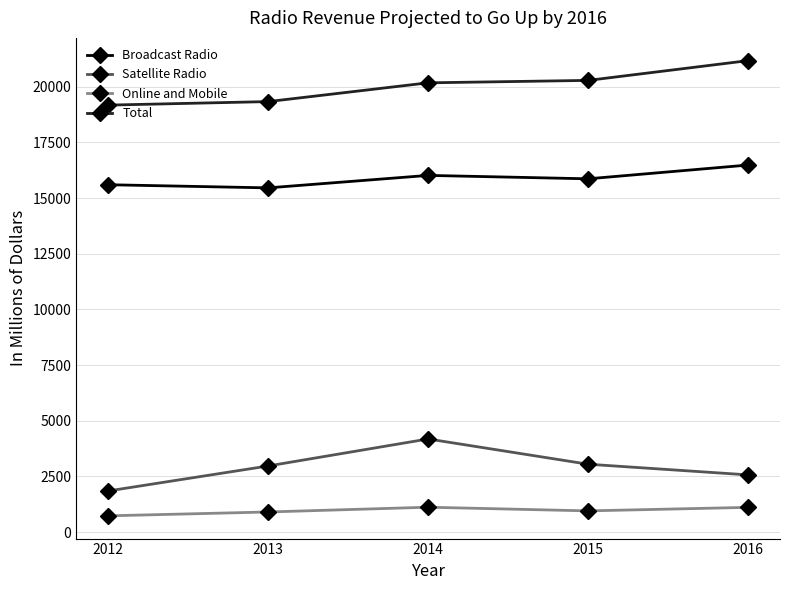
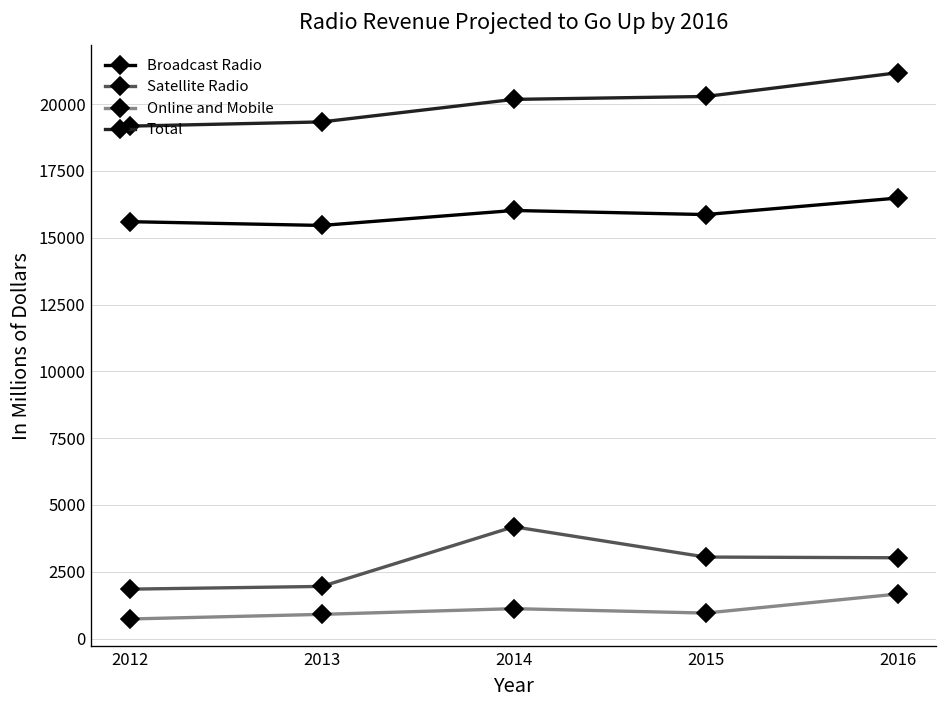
Satellite Radio, 2013: 3000 -> 2000
Satellite Radio, 2016: 2600 -> 3000
Online and Mobile, 2016: 1100 -> 1700
